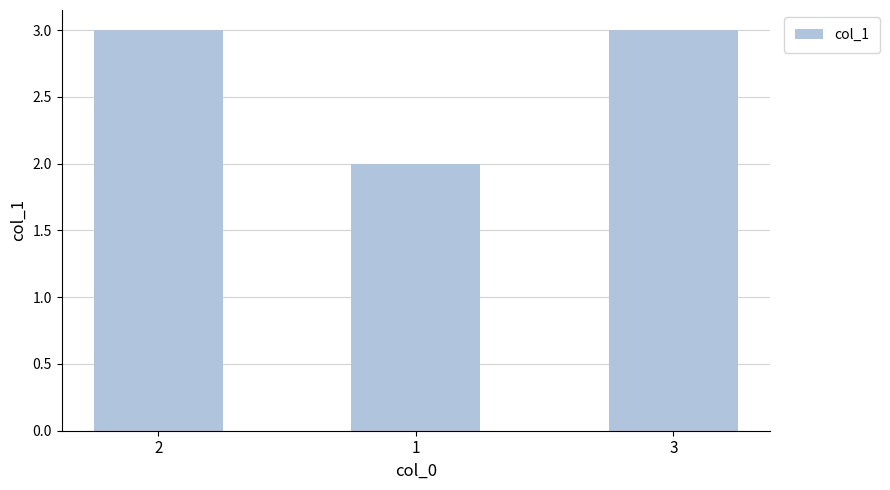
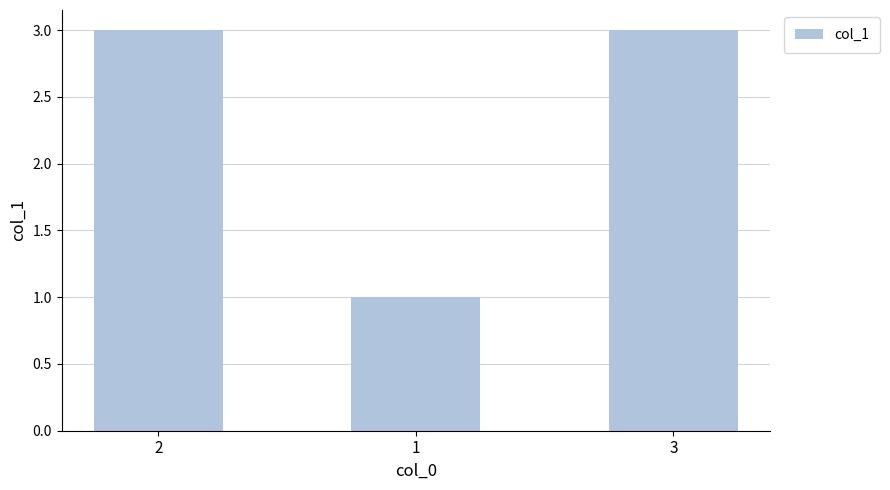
1: 2 -> 1
